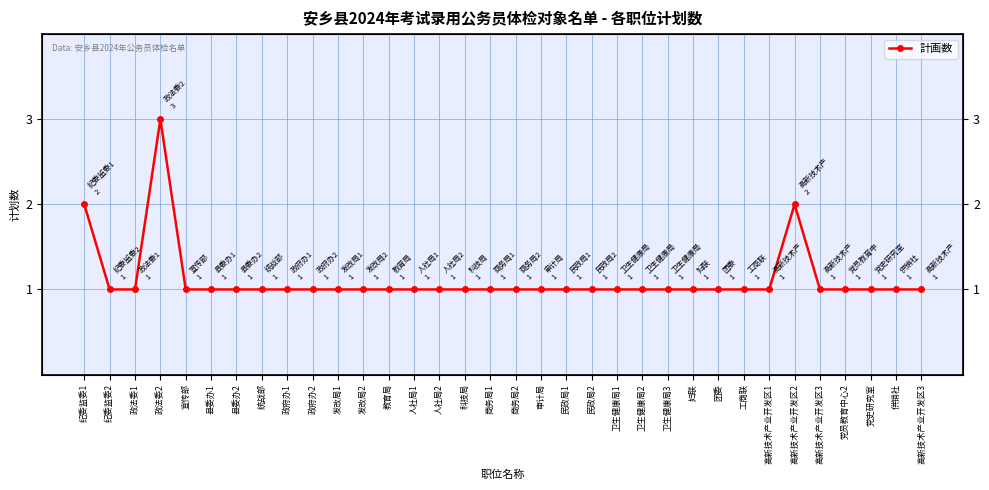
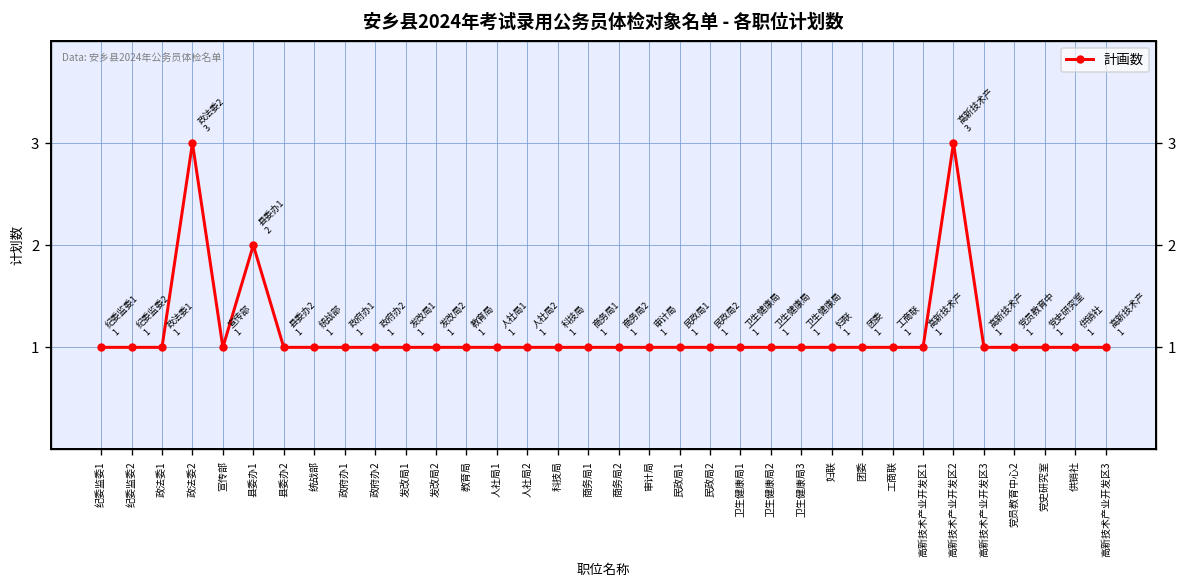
纪委监委1: 2 -> 1
县委办1: 1 -> 2
高新技术产业开发区2: 2 -> 3
